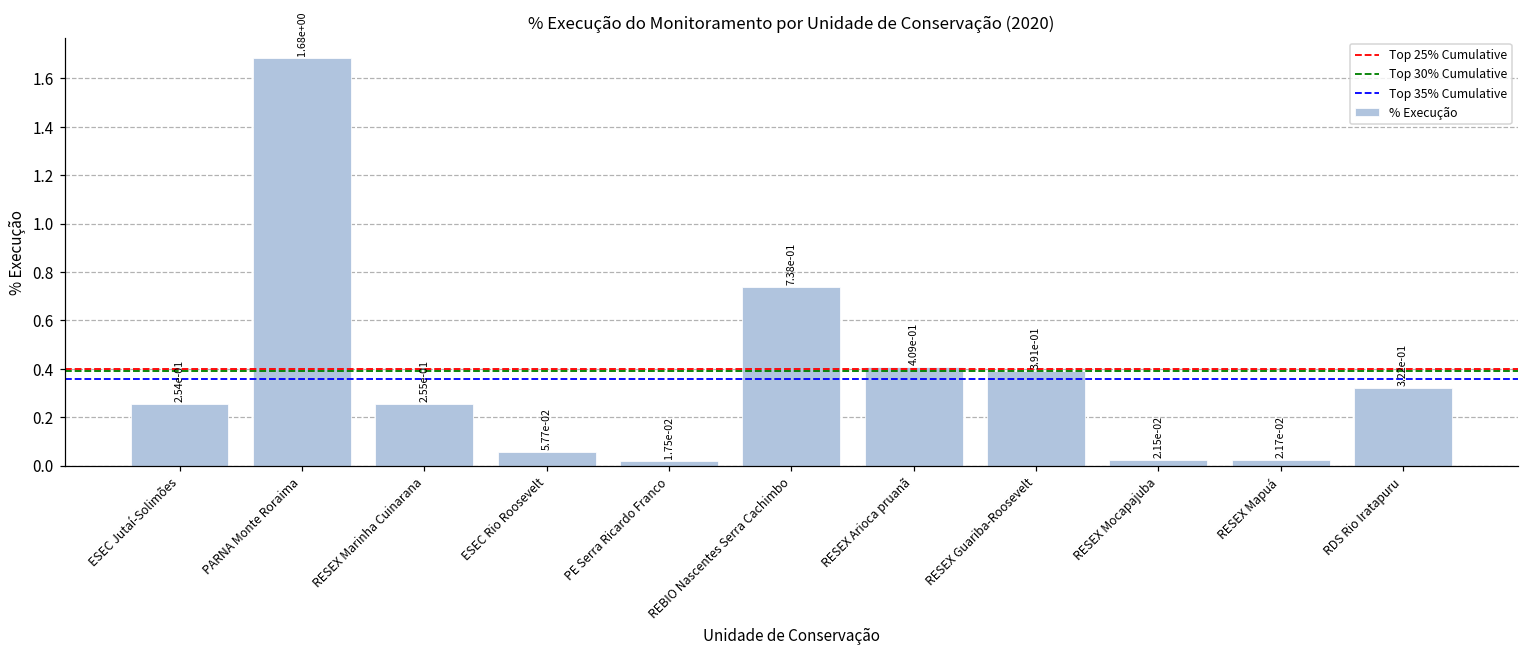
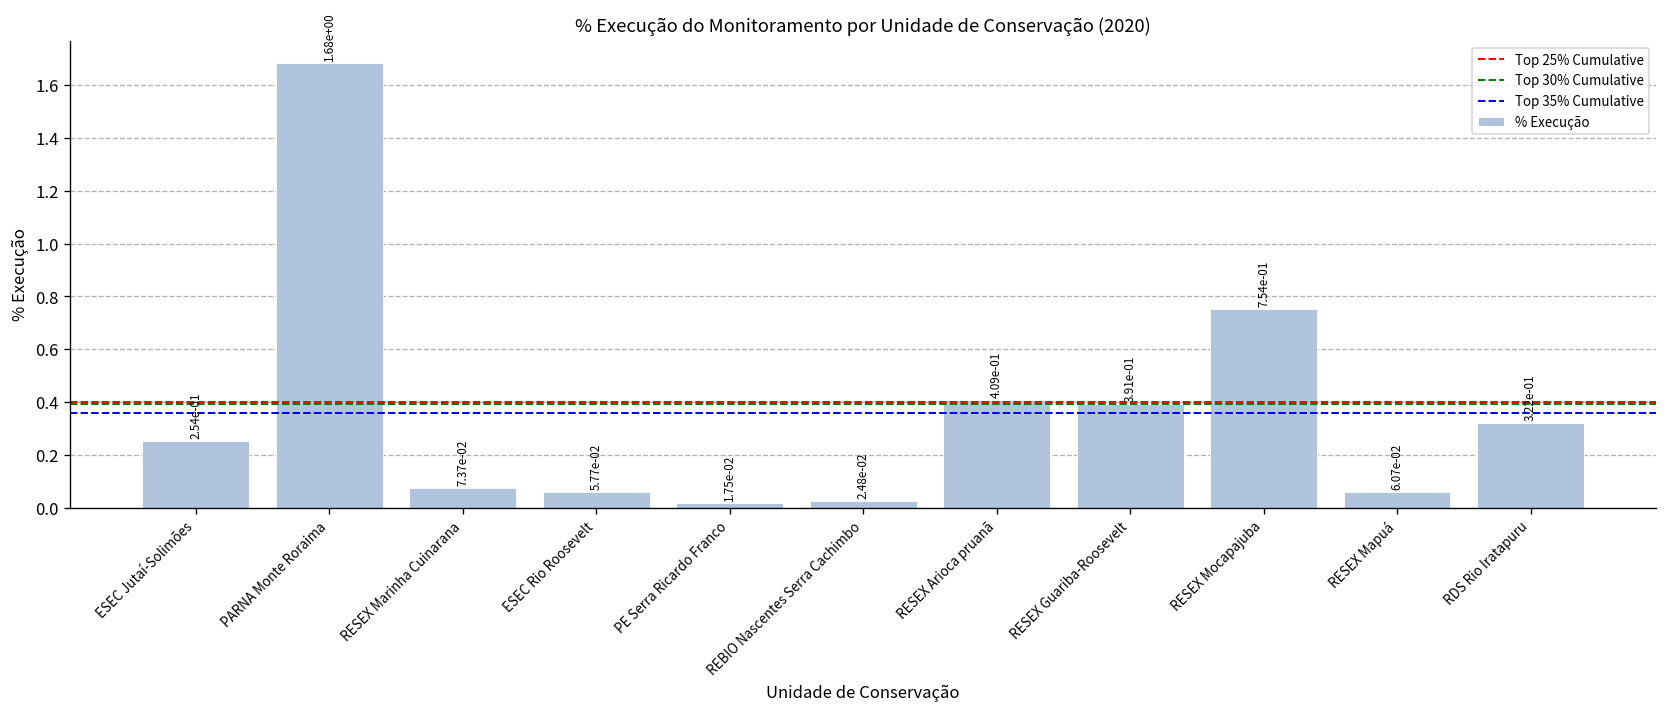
RESEX Marinha Cuinarana: 2.55e-01 -> 7.37e-02
REBIO Nascentes Serra Cachimbo: 7.38e-01 -> 2.48e-02
RESEX Mocapajuba: 2.15e-02 -> 7.54e-01
RESEX Mapuá: 2.17e-02 -> 6.07e-02
